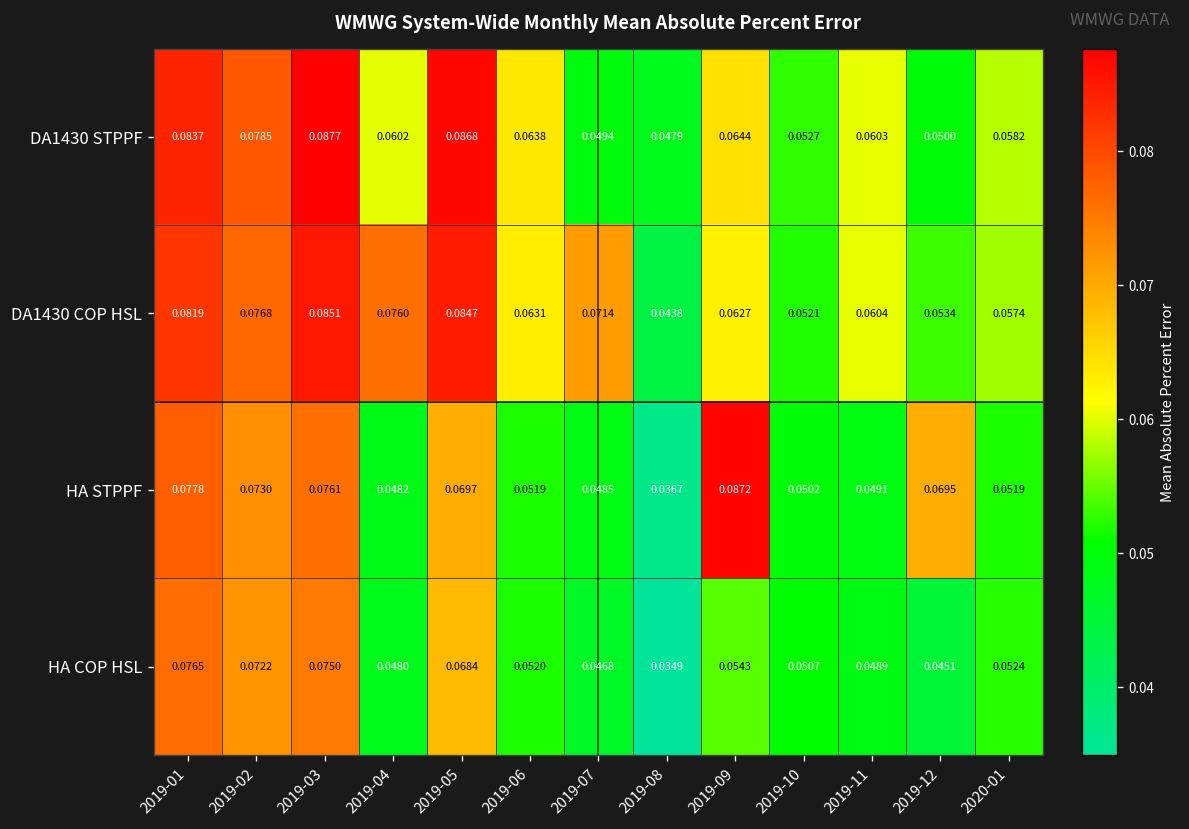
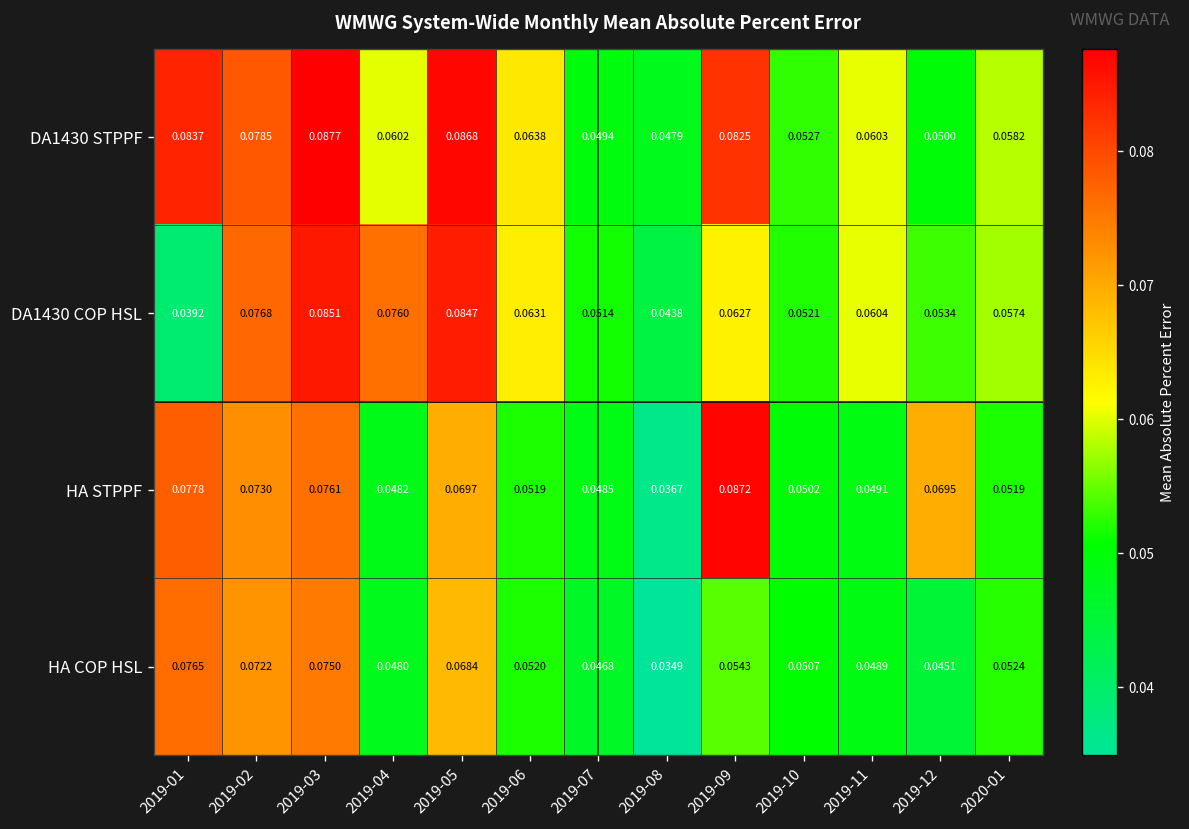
DA1430 STPPF, 2019-09: 0.0644 -> 0.0825
DA1430 COP HSL, 2019-01: 0.0819 -> 0.0392
DA1430 COP HSL, 2019-07: 0.0714 -> 0.0514
